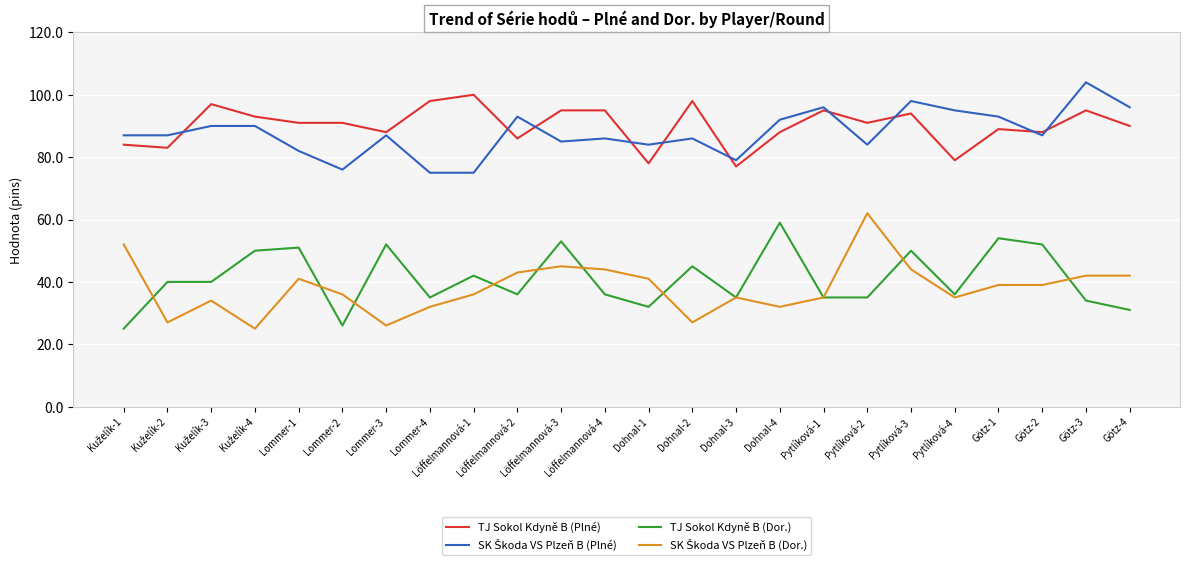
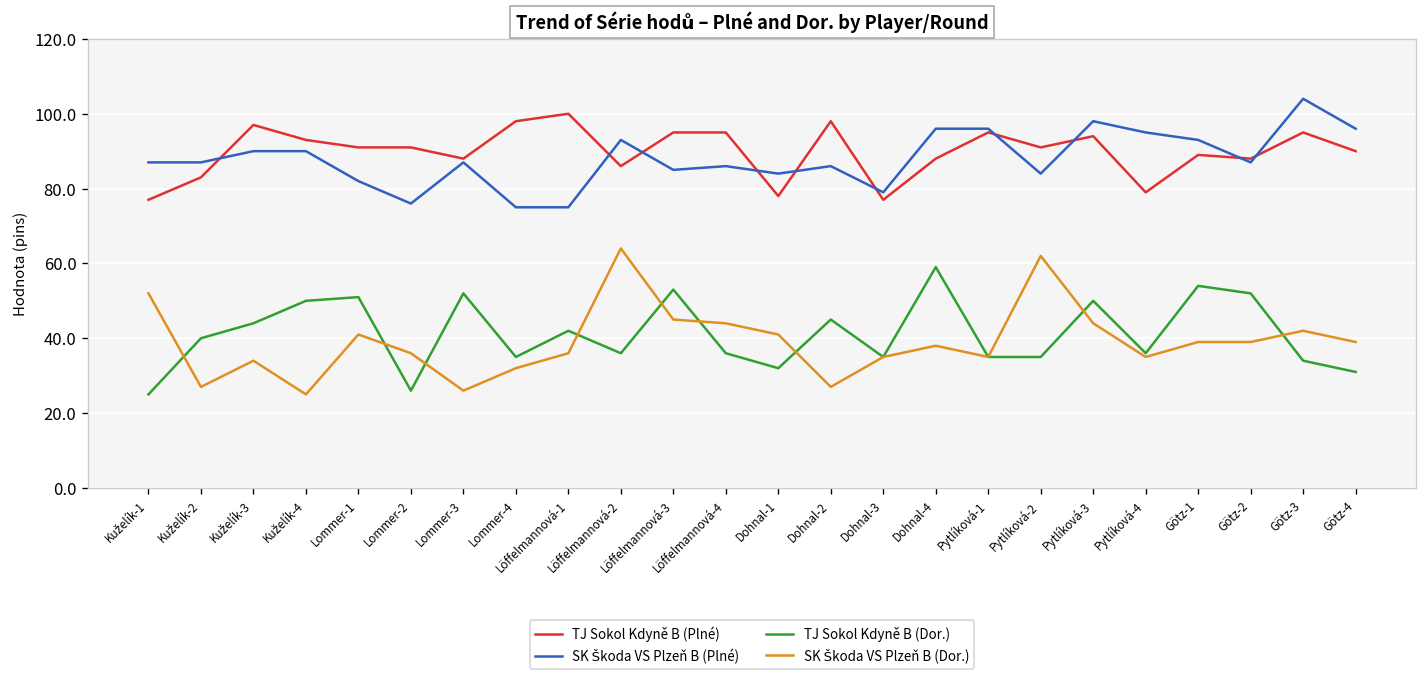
TJ Sokol Kdyně B (Plné), Kuželík-1: 84 -> 77
TJ Sokol Kdyně B (Dor.), Kuželík-3: 40 -> 44
SK Škoda VS Plzeň B (Dor.), Löffelmannová-2: 43 -> 64
SK Škoda VS Plzeň B (Plné), Dohnal-4: 92 -> 96
SK Škoda VS Plzeň B (Dor.), Dohnal-4: 32 -> 38
SK Škoda VS Plzeň B (Dor.), Götz-4: 42 -> 39
